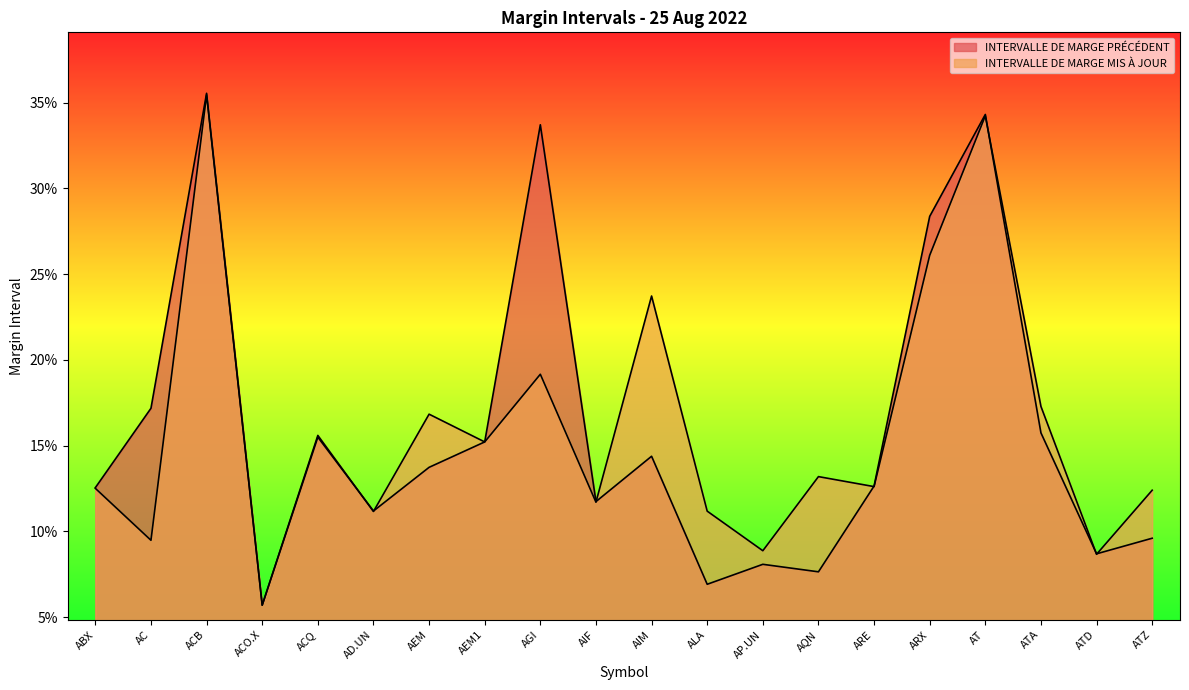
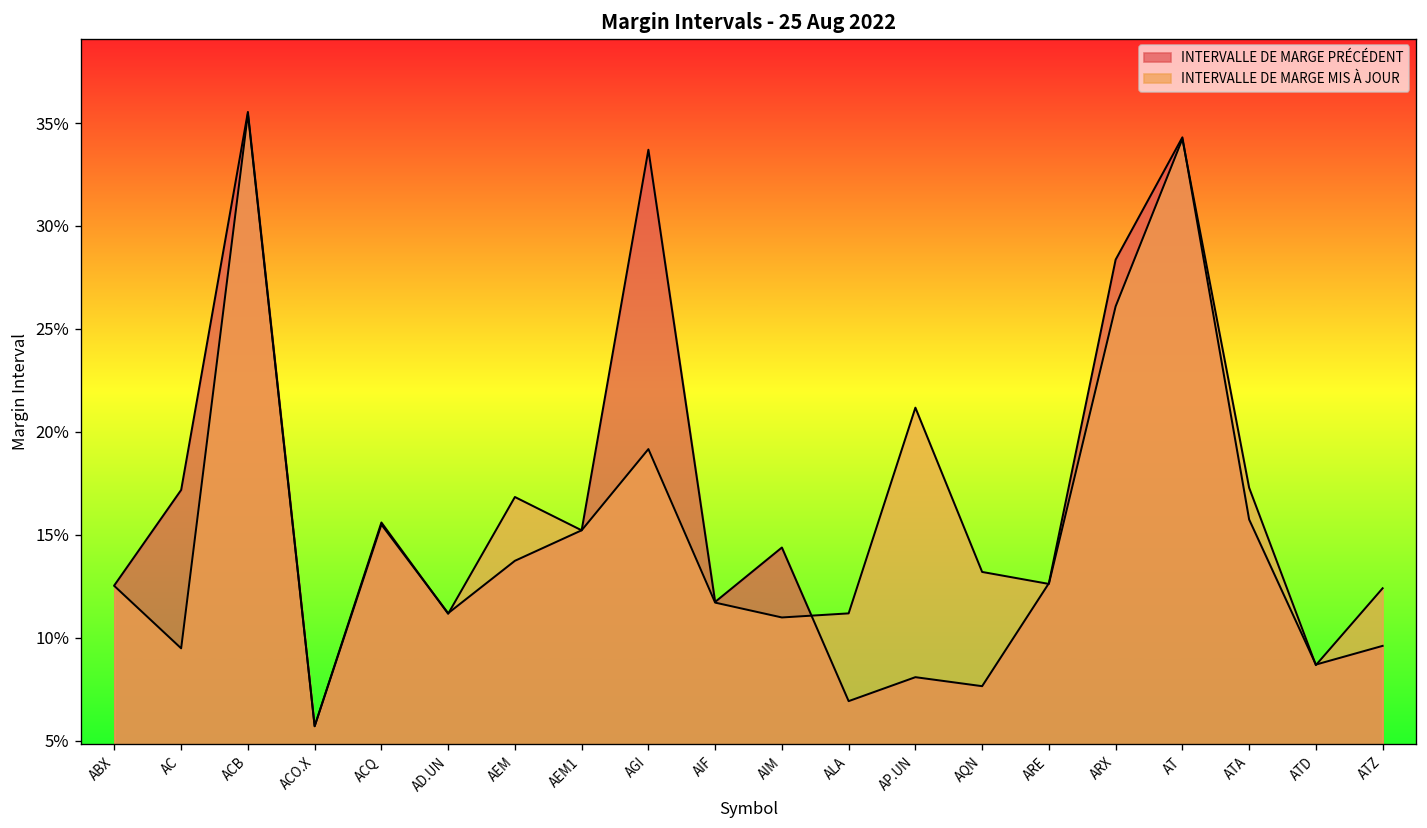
INTERVALLE DE MARGE MIS À JOUR, AIM: 23.7% -> 11.0%
INTERVALLE DE MARGE MIS À JOUR, AP.UN: 8.9% -> 21.2%
